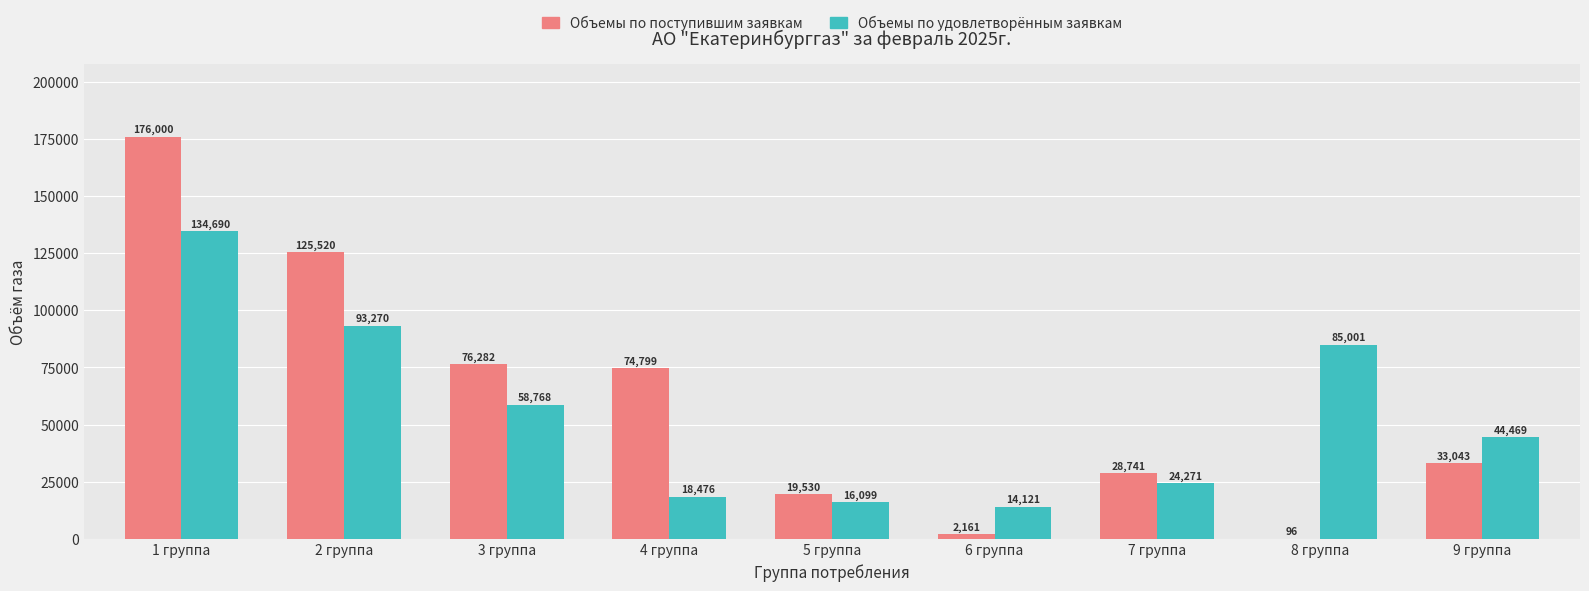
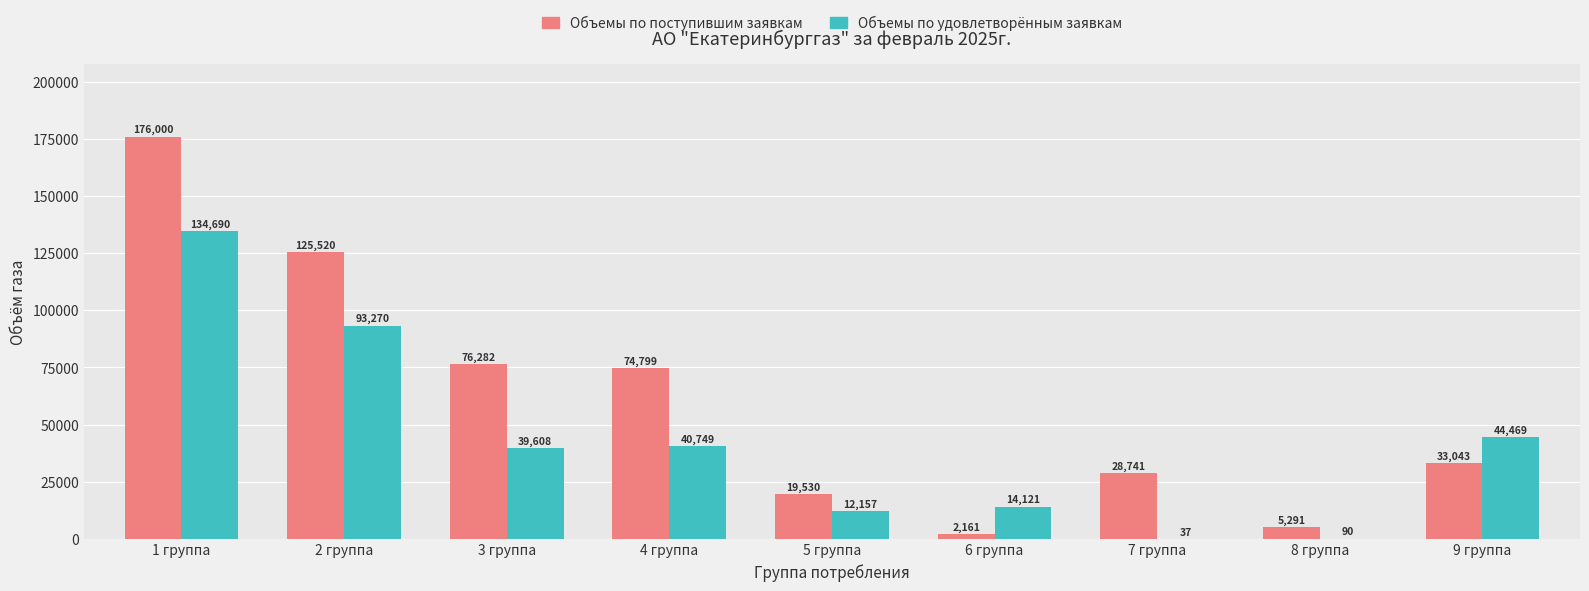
Объемы по удовлетворённым заявкам, 3 группа: 58,768 -> 39,608
Объемы по удовлетворённым заявкам, 4 группа: 18,476 -> 40,749
Объемы по удовлетворённым заявкам, 5 группа: 16,099 -> 12,157
Объемы по удовлетворённым заявкам, 7 группа: 24,271 -> 37
Объемы по поступившим заявкам, 8 группа: 96 -> 5,291
Объемы по удовлетворённым заявкам, 8 группа: 85,001 -> 90
